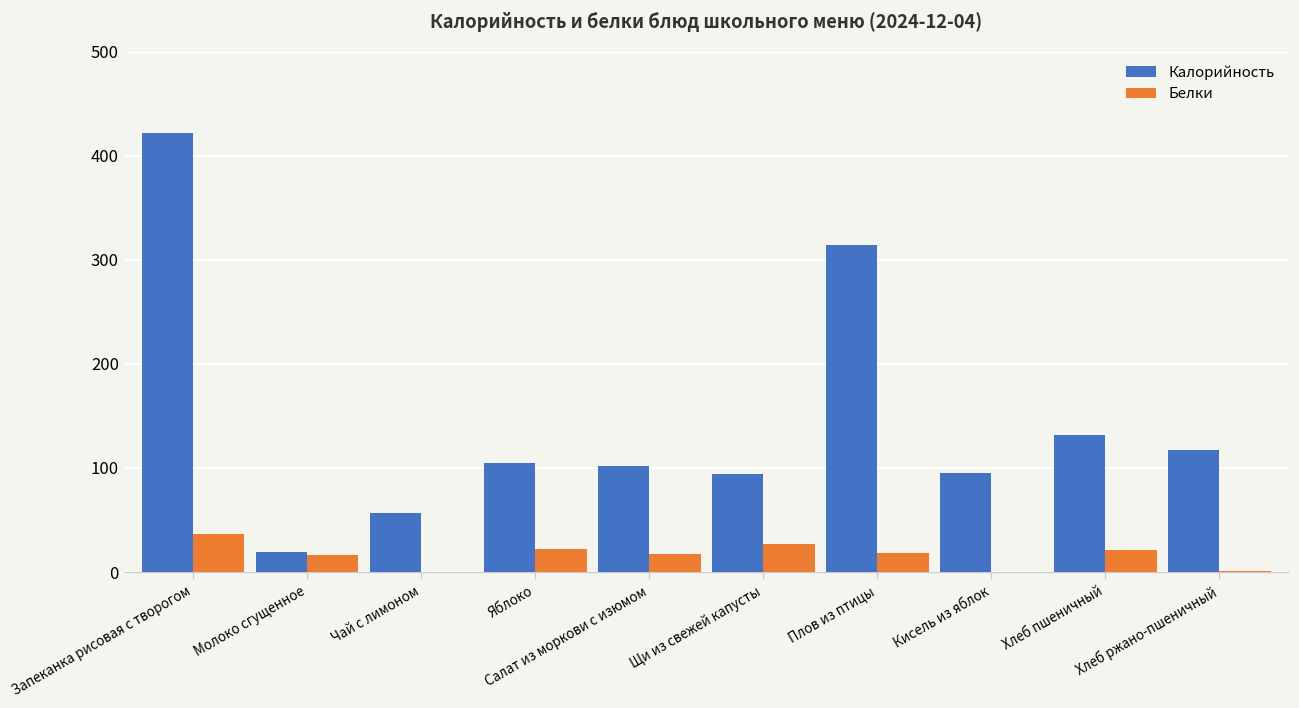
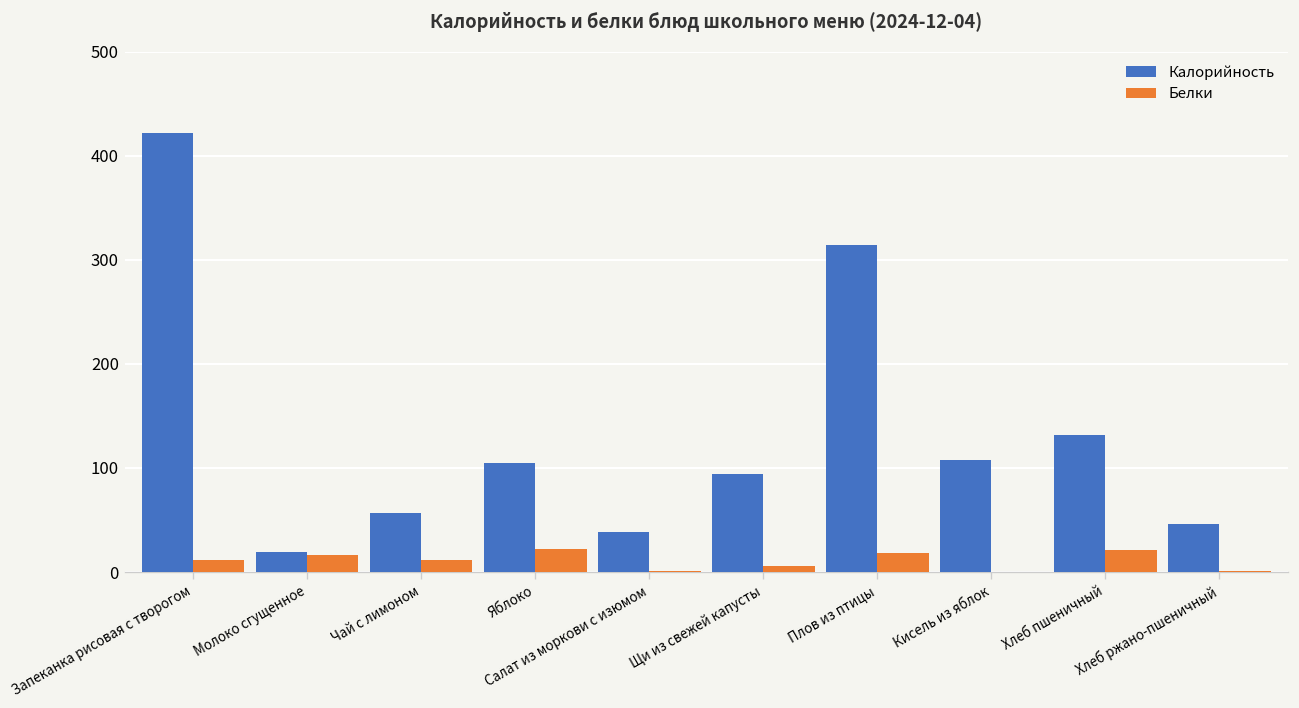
Белки, Запеканка рисовая с творогом: 40 -> 10
Белки, Чай с лимоном: 0 -> 10
Калорийность, Салат из моркови с изюмом: 100 -> 40
Белки, Салат из моркови с изюмом: 20 -> 0
Белки, Щи из свежей капусты: 30 -> 10
Калорийность, Кисель из яблок: 100 -> 110
Калорийность, Хлеб ржано-пшеничный: 120 -> 50
